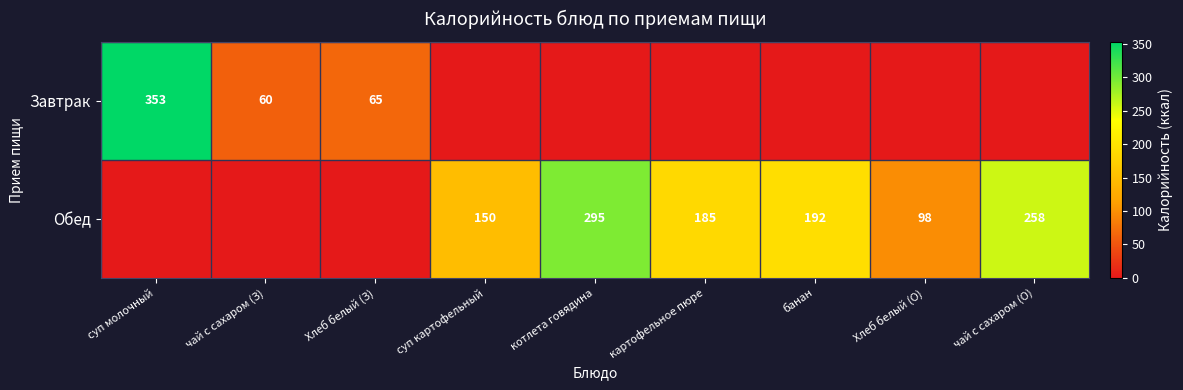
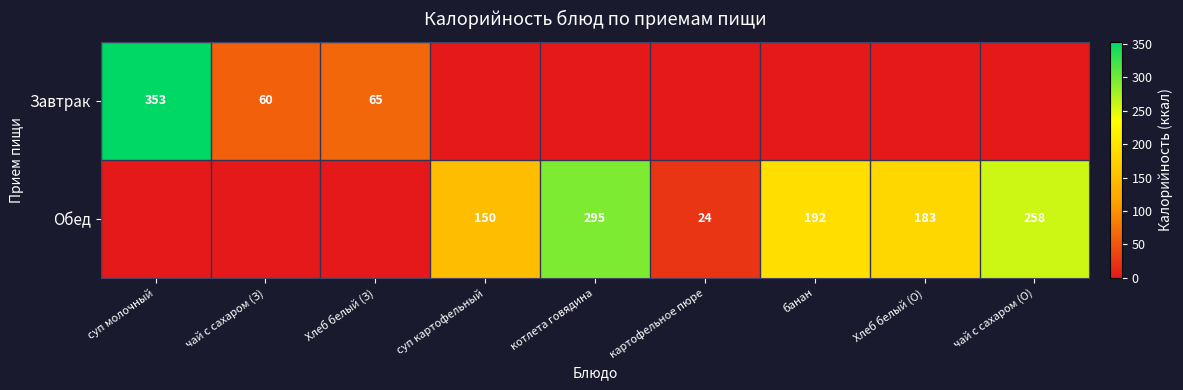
Обед, картофельное пюре: 185 -> 24
Обед, Хлеб белый (О): 98 -> 183
